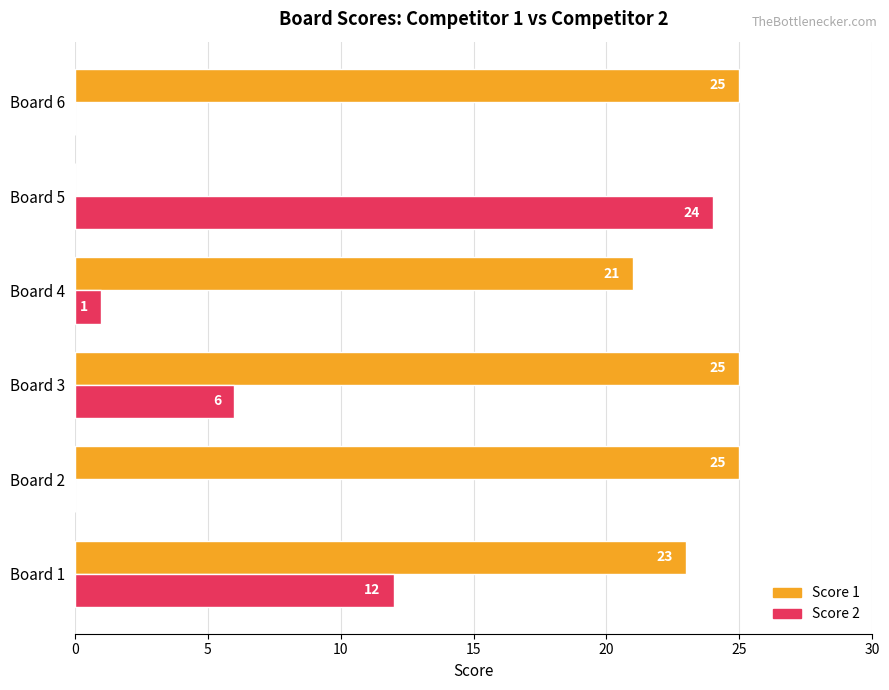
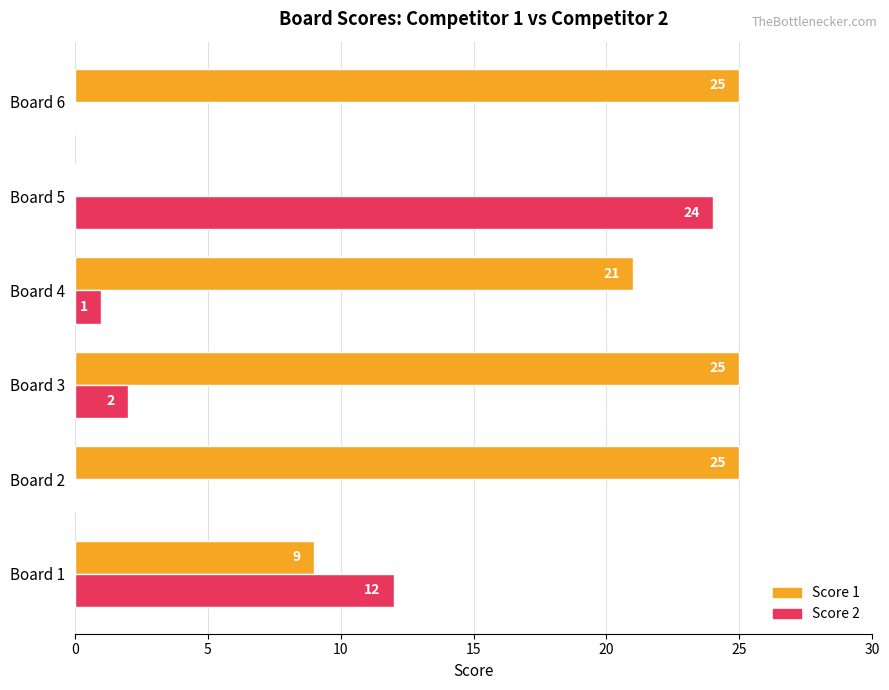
Score 2, Board 3: 6 -> 2
Score 1, Board 1: 23 -> 9
